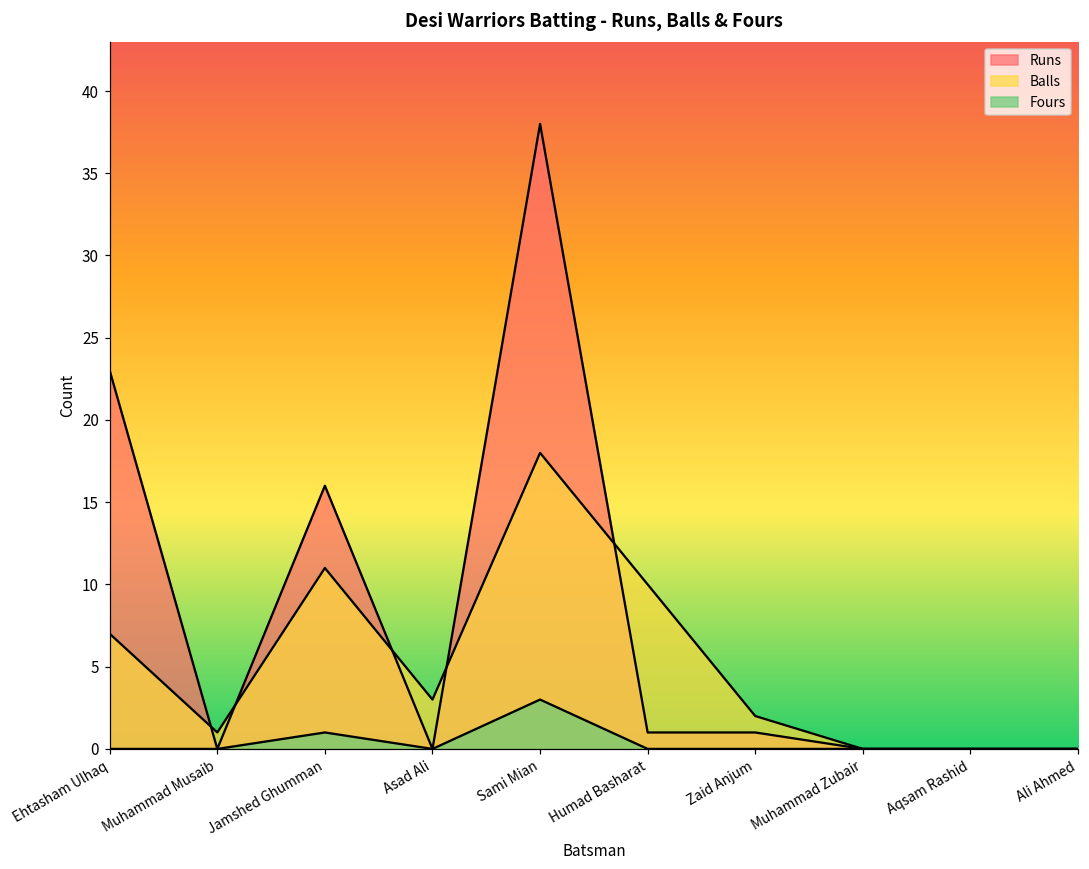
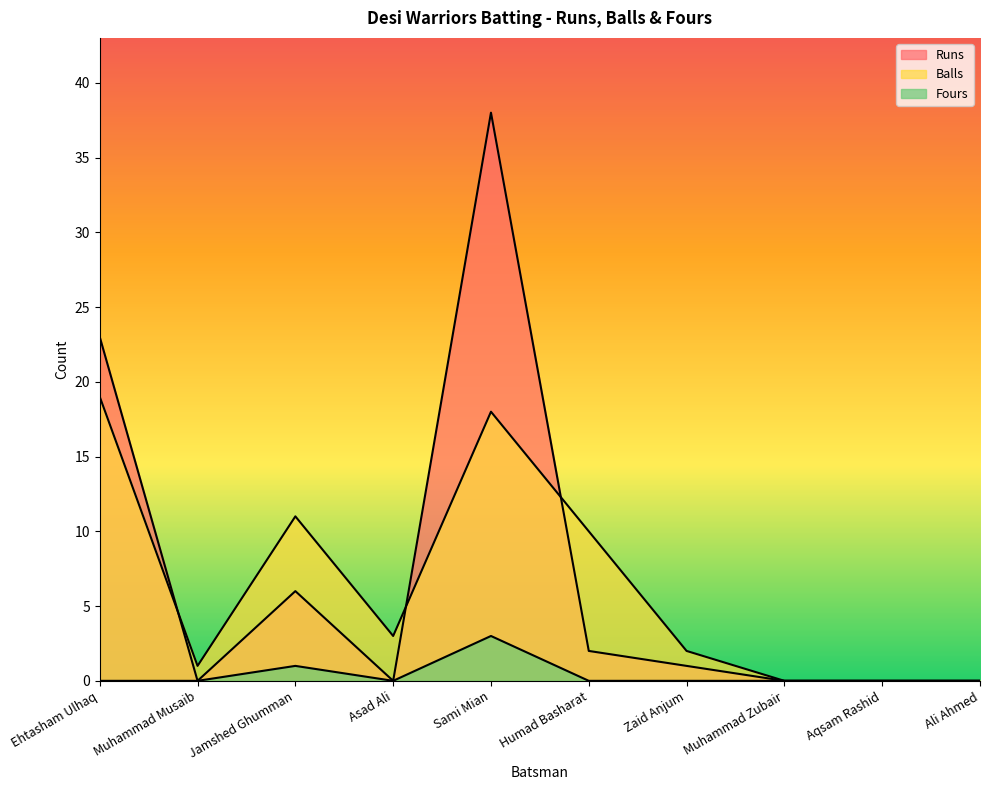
Balls, Ehtasham Ulhaq: 7 -> 19
Runs, Jamshed Ghumman: 16 -> 6
Runs, Humad Basharat: 1 -> 2
